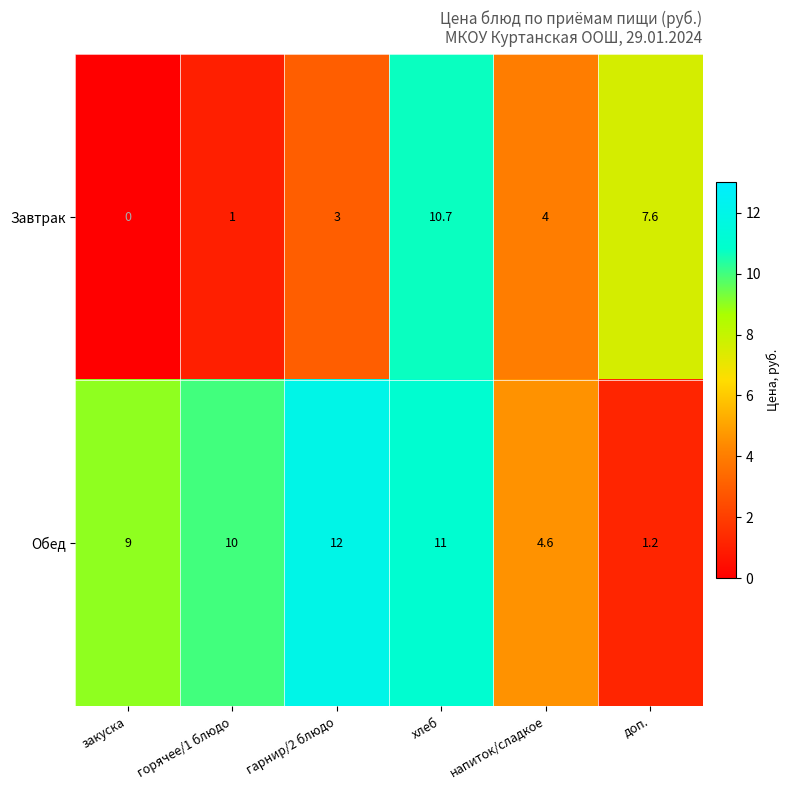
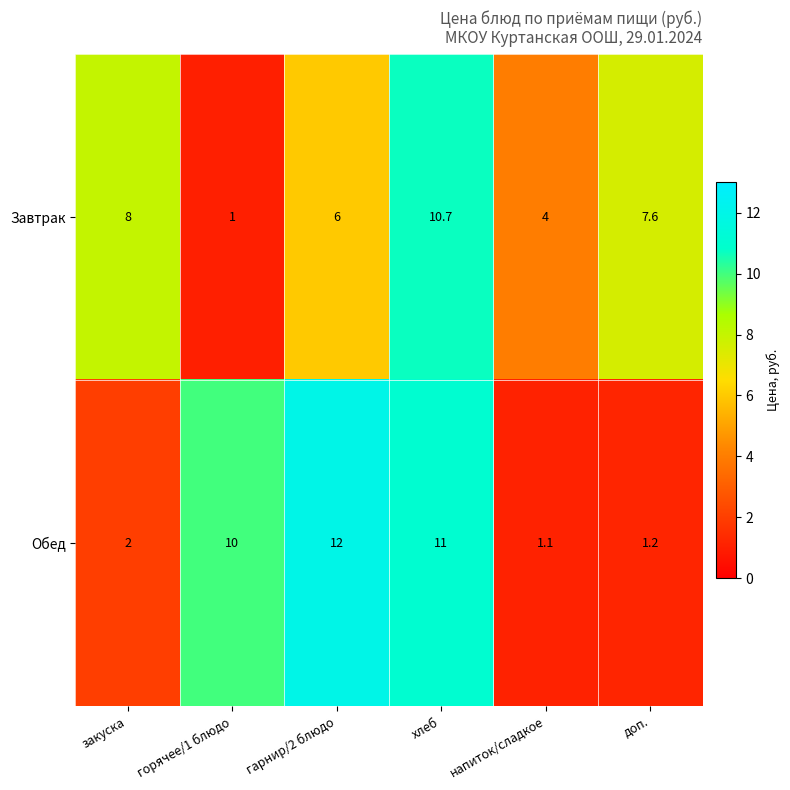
Завтрак, закуска: 0 -> 8
Завтрак, гарнир/2 блюдо: 3 -> 6
Обед, закуска: 9 -> 2
Обед, напиток/сладкое: 4.6 -> 1.1
